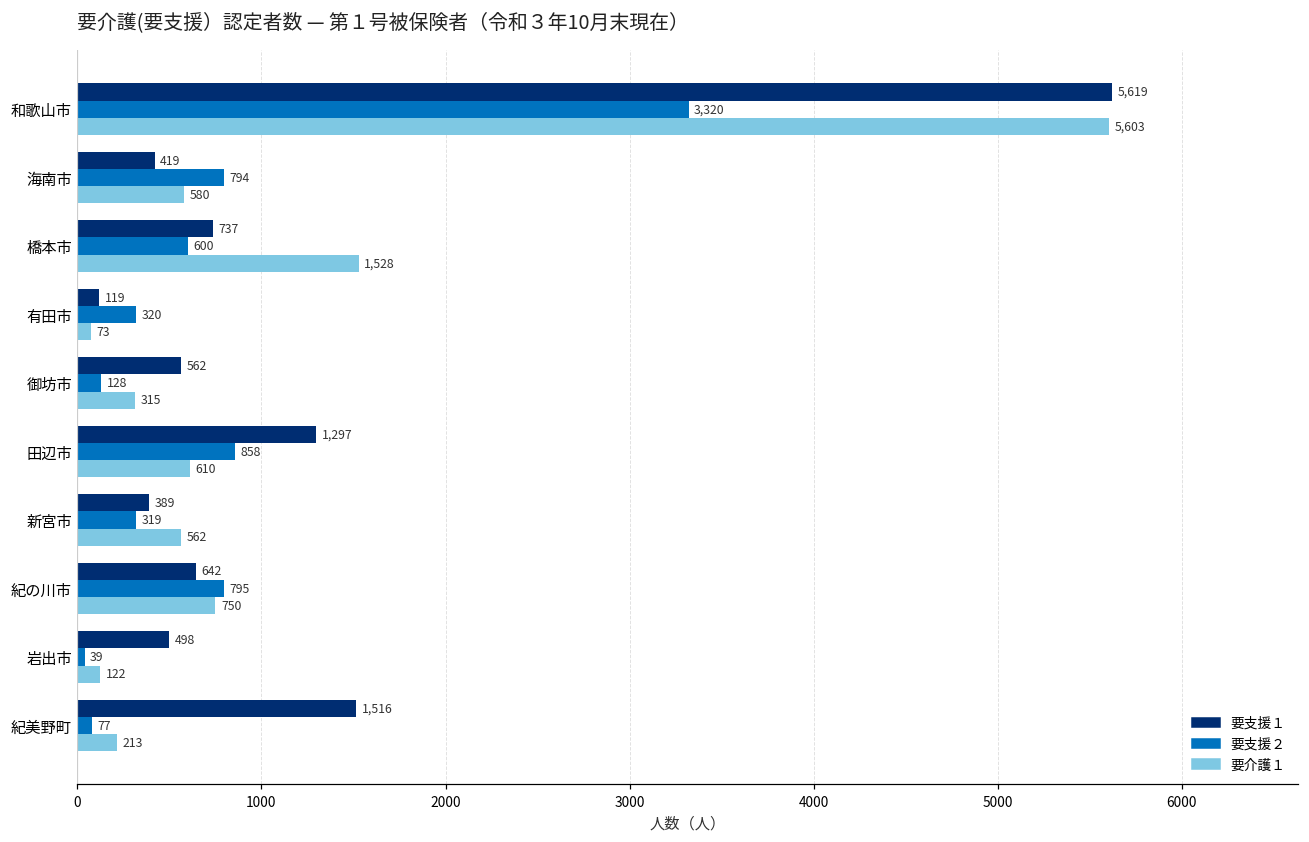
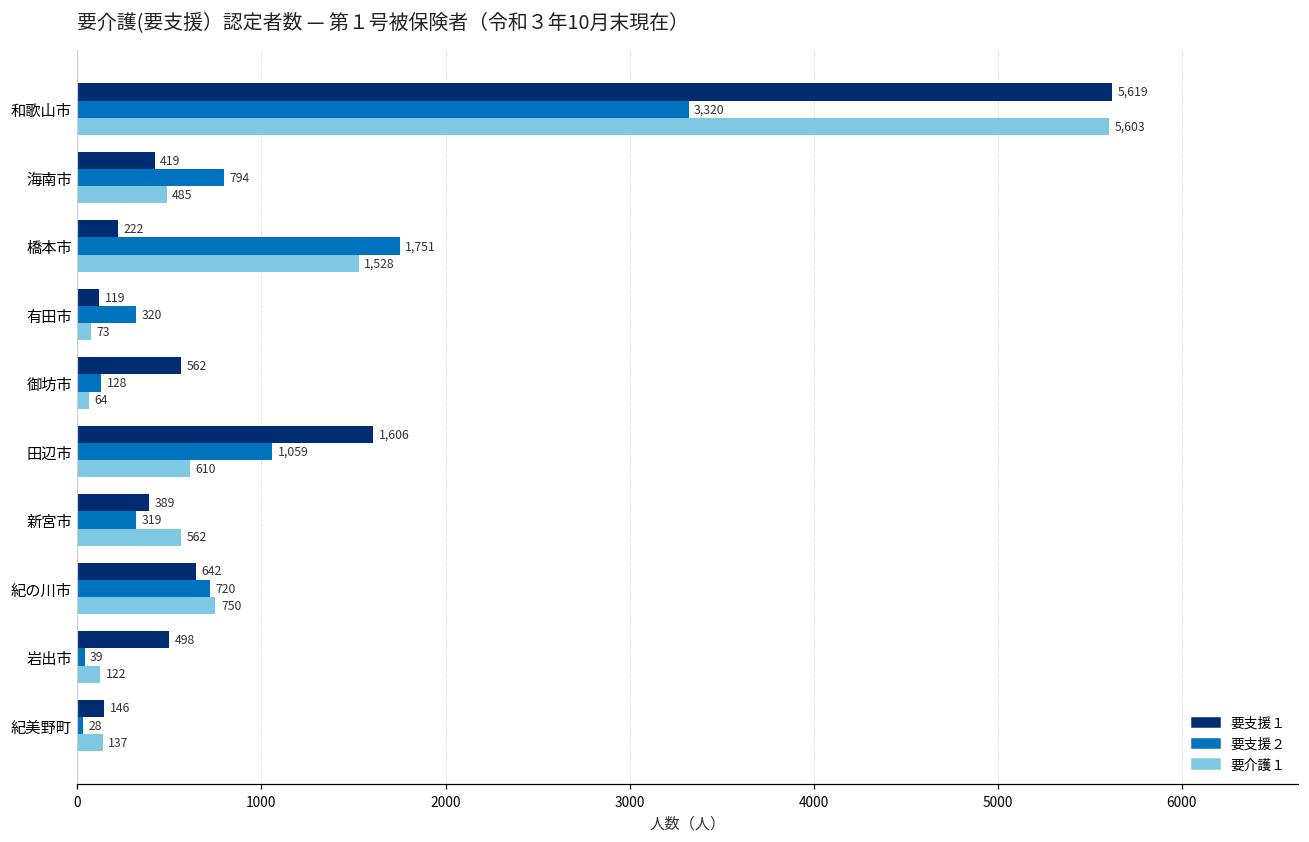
要介護１, 海南市: 580 -> 485
要支援１, 橋本市: 737 -> 222
要支援２, 橋本市: 600 -> 1,751
要介護１, 御坊市: 315 -> 64
要支援１, 田辺市: 1,297 -> 1,606
要支援２, 田辺市: 858 -> 1,059
要支援２, 紀の川市: 795 -> 720
要支援１, 紀美野町: 1,516 -> 146
要支援２, 紀美野町: 77 -> 28
要介護１, 紀美野町: 213 -> 137
